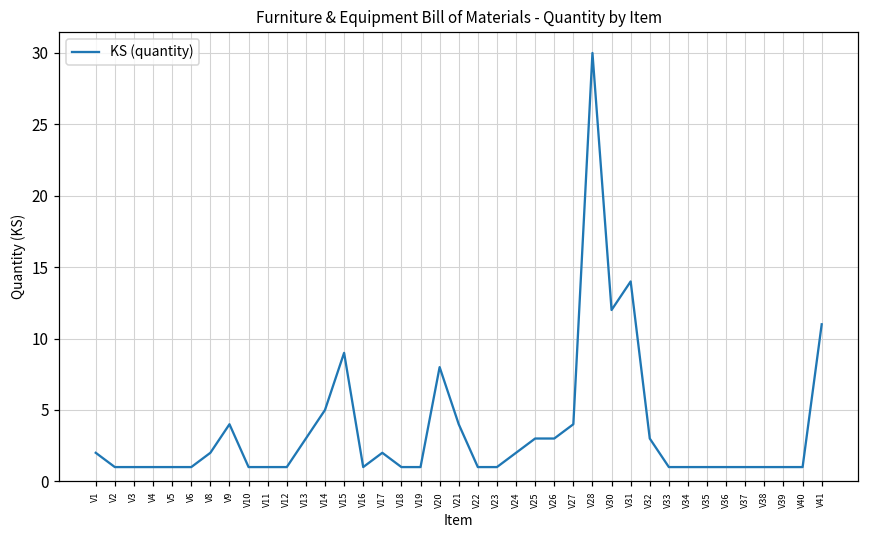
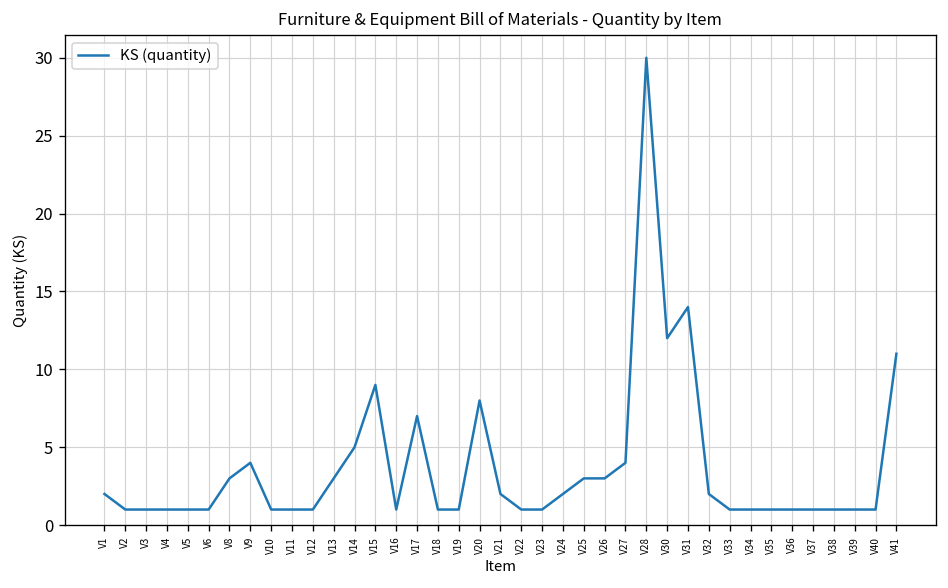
V8: 2 -> 3
V17: 2 -> 7
V21: 4 -> 2
V32: 3 -> 2
